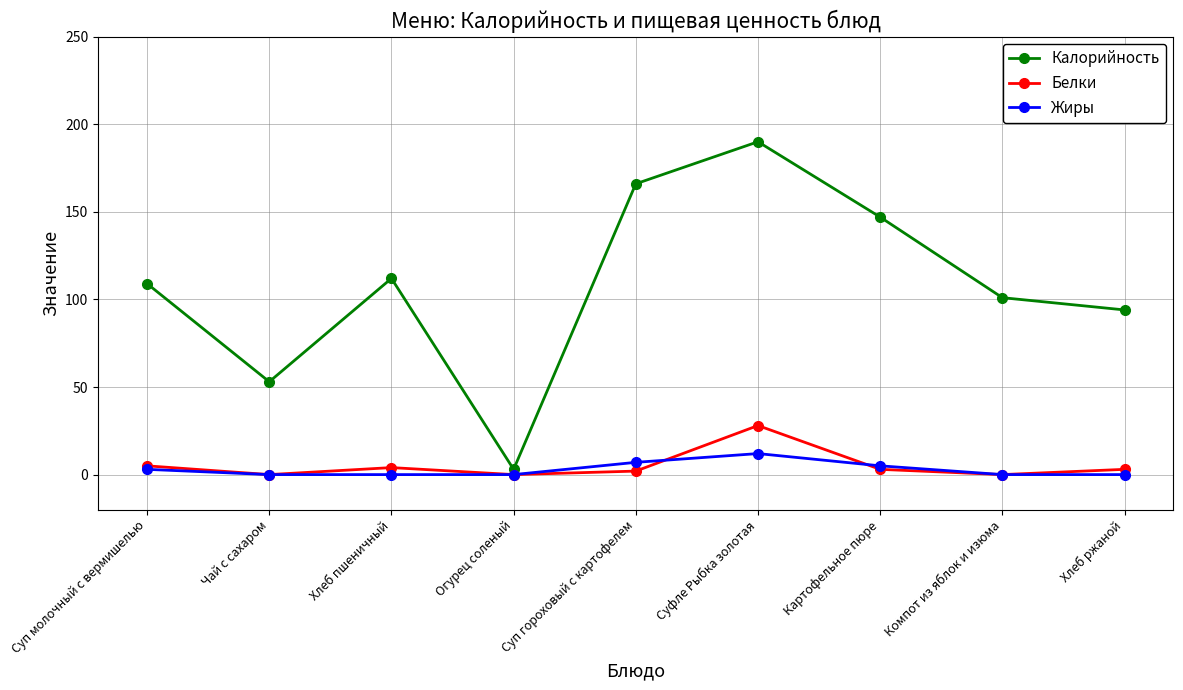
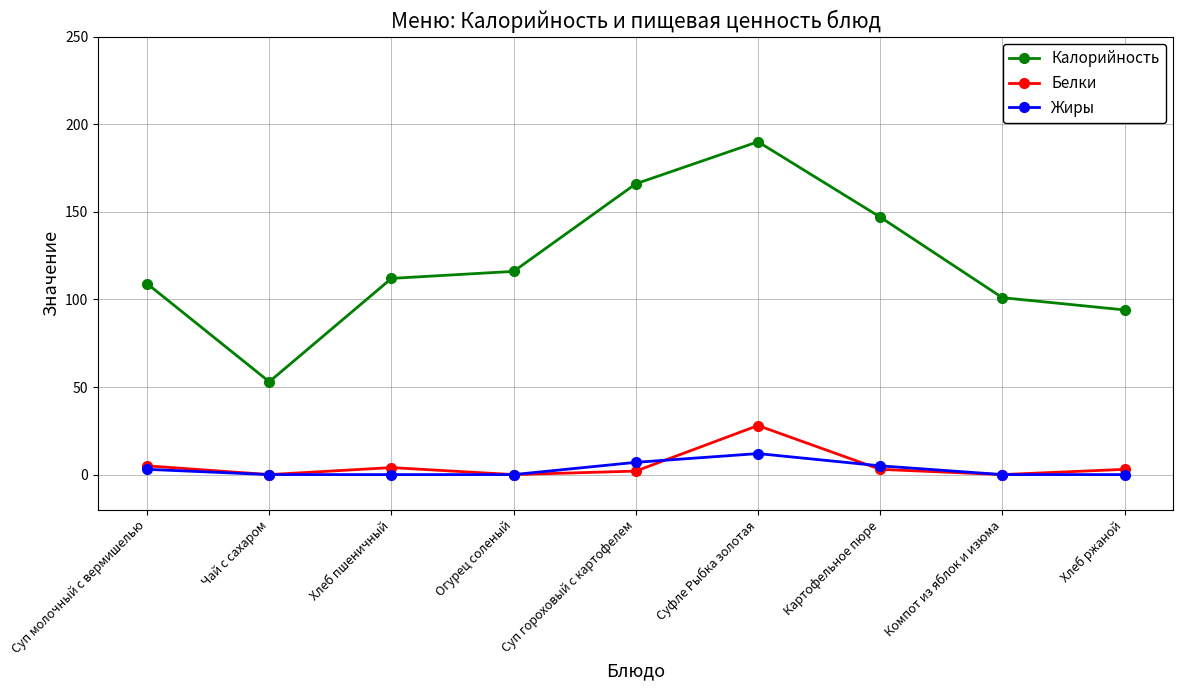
Калорийность, Огурец соленый: 3 -> 116
